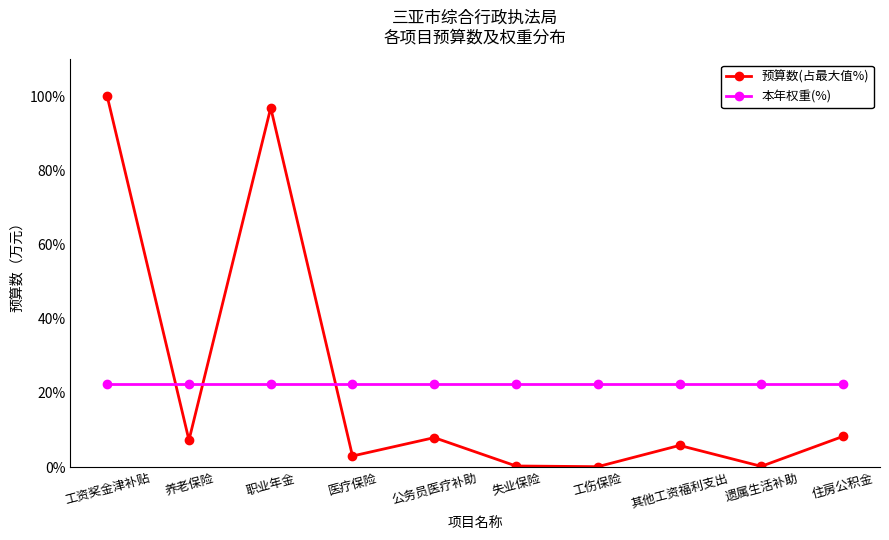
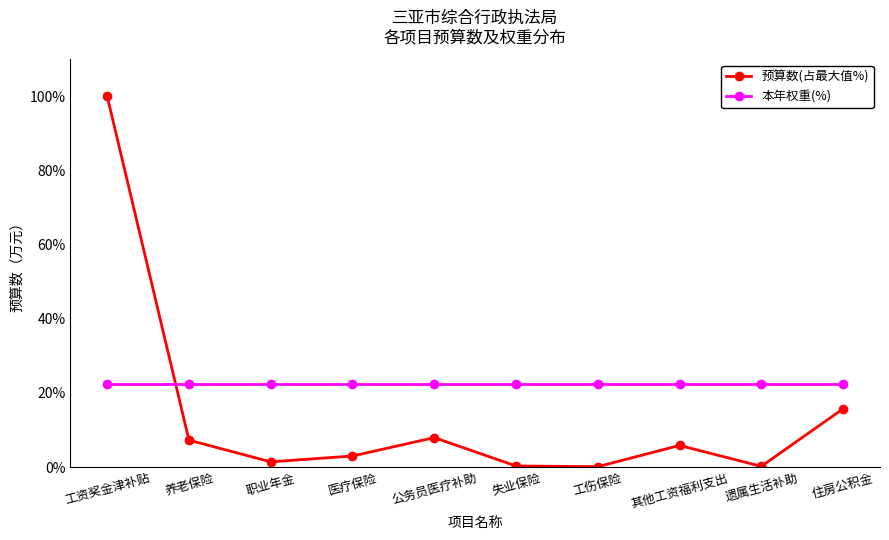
预算数(占最大值%), 职业年金: 97% -> 1%
预算数(占最大值%), 住房公积金: 8% -> 16%
